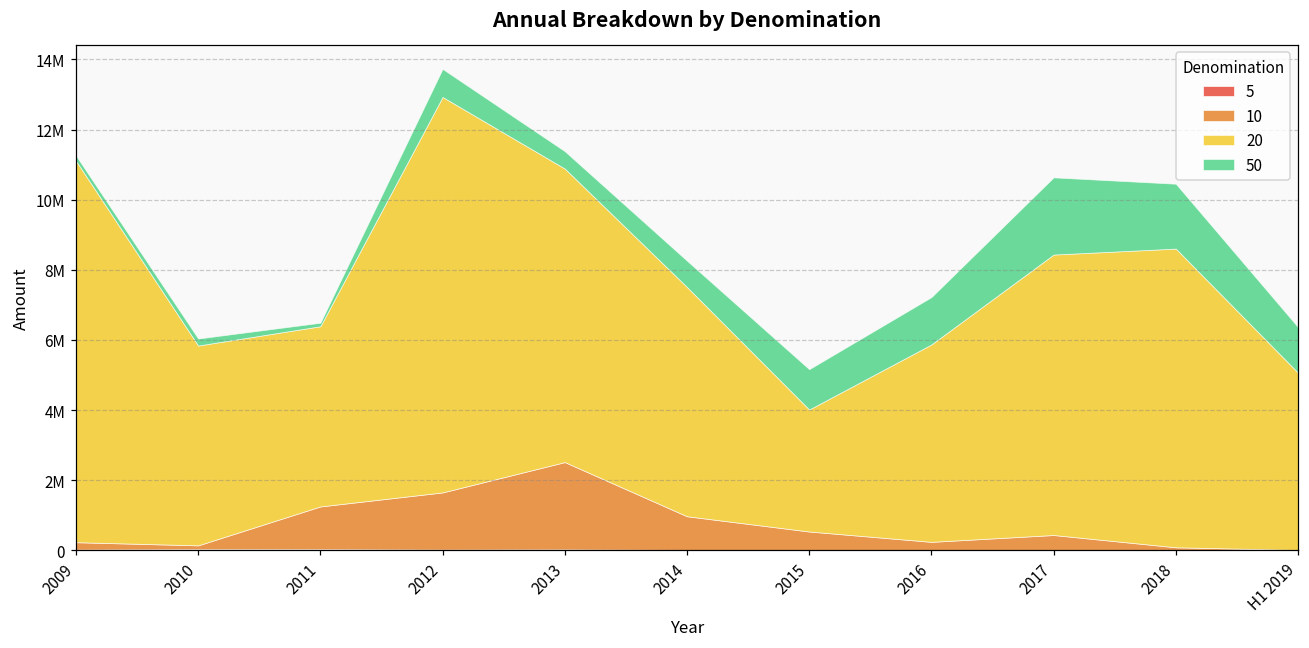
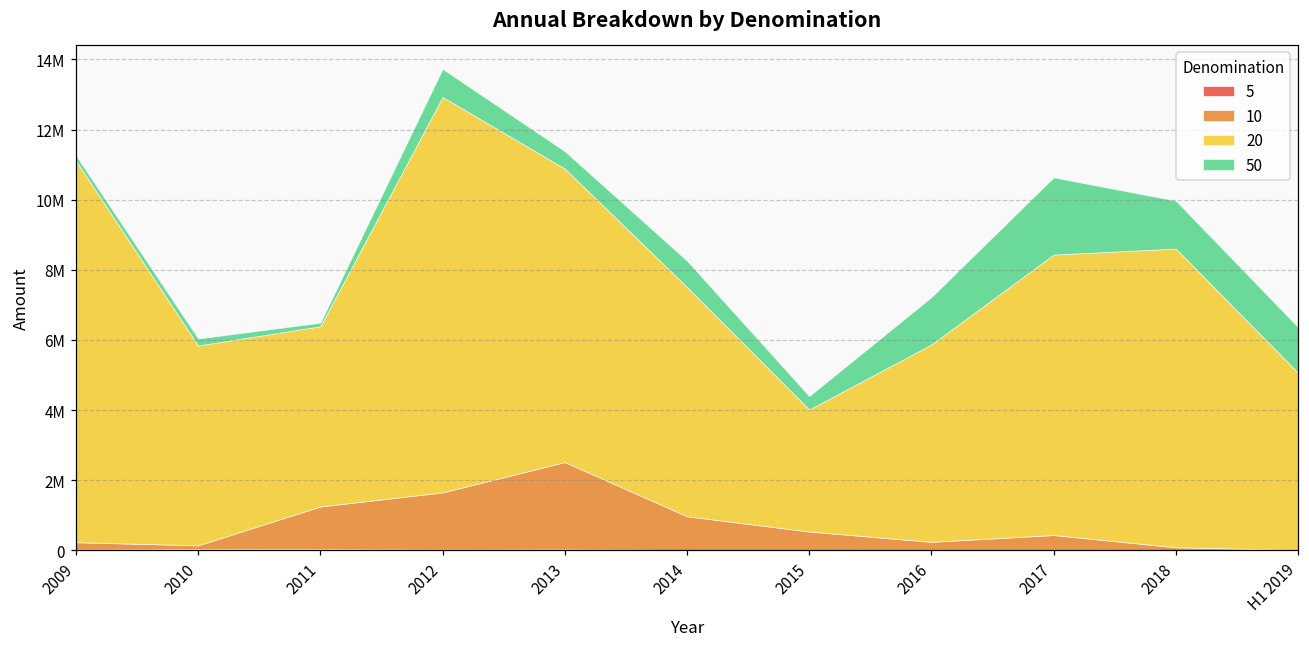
50, 2015: 1200000 -> 400000
50, 2018: 1900000 -> 1400000
